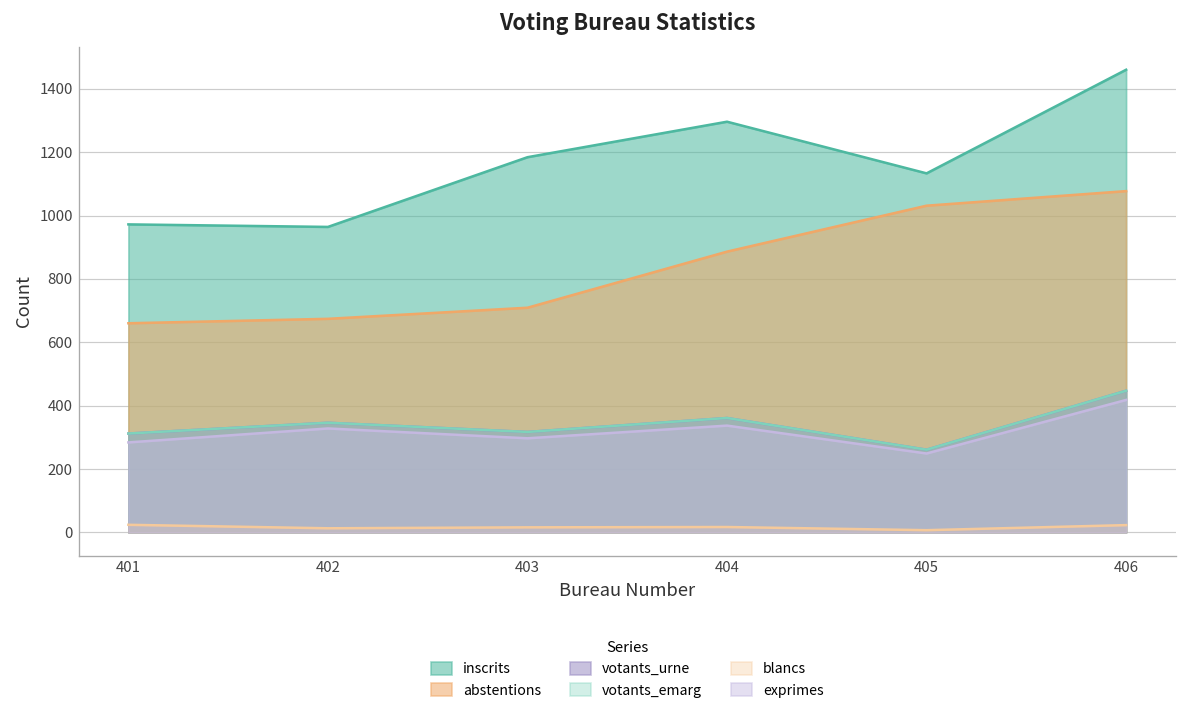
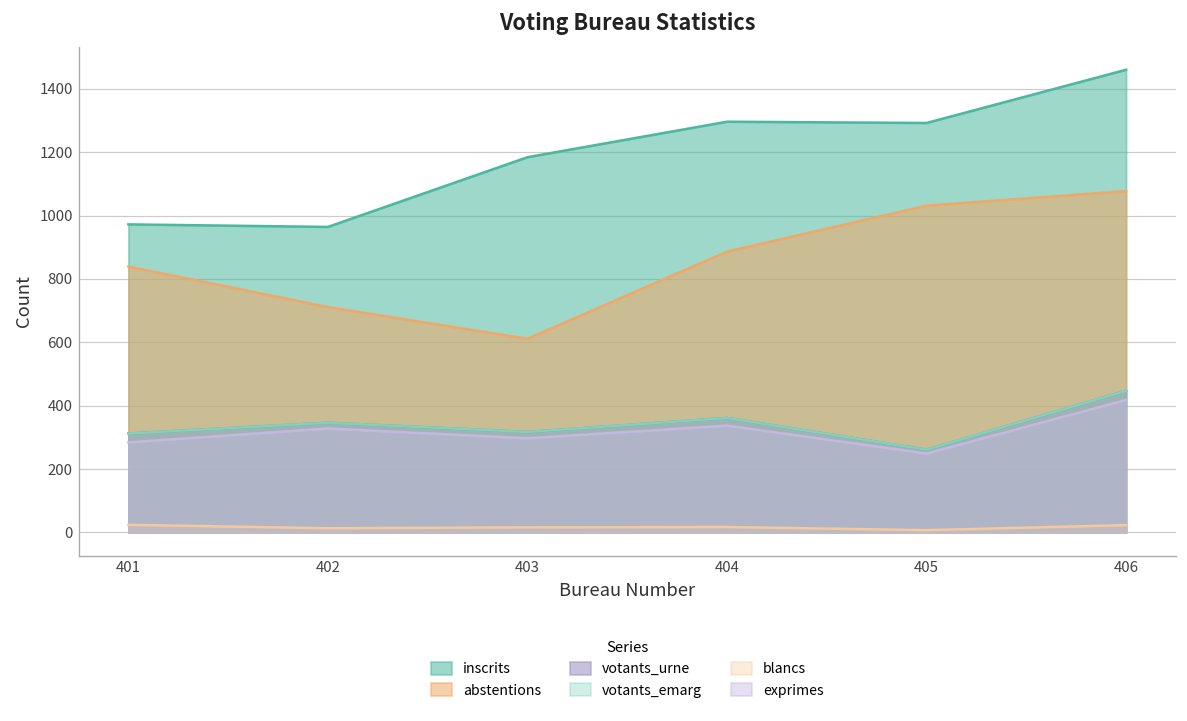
abstentions, 401: 660 -> 840
abstentions, 402: 670 -> 710
abstentions, 403: 710 -> 610
inscrits, 405: 1130 -> 1290
